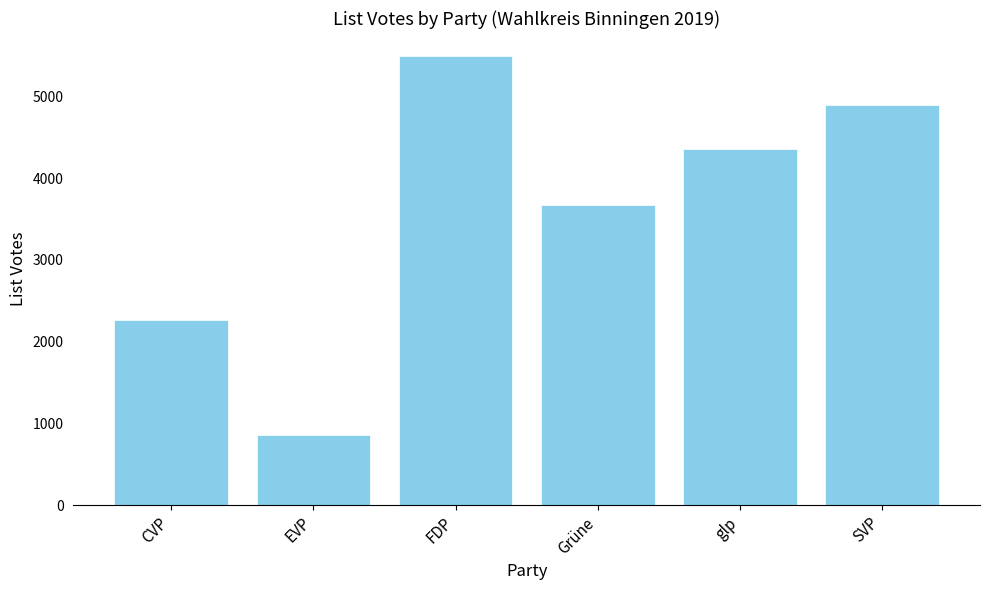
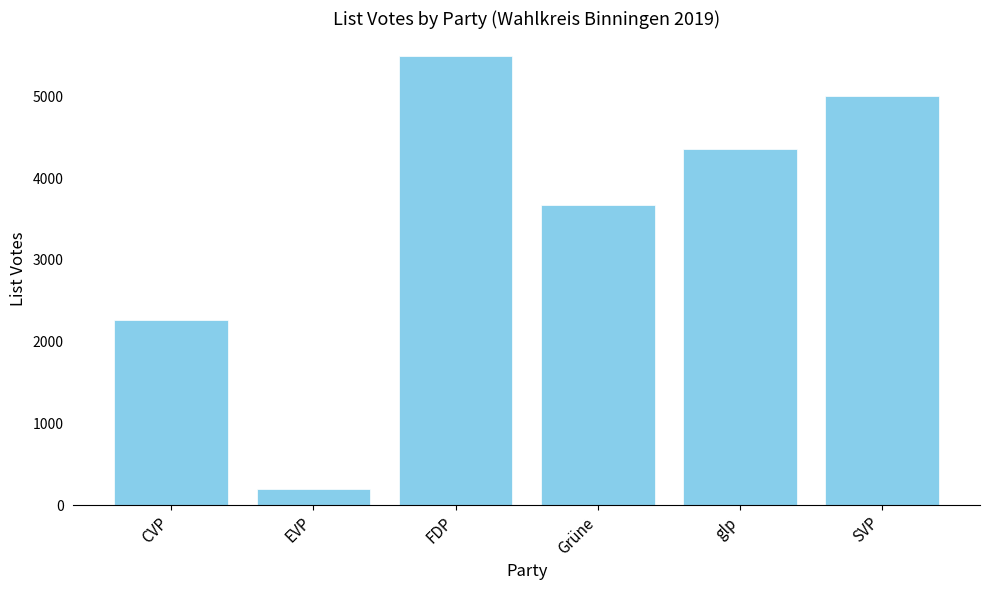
EVP: 900 -> 200
SVP: 4900 -> 5000
